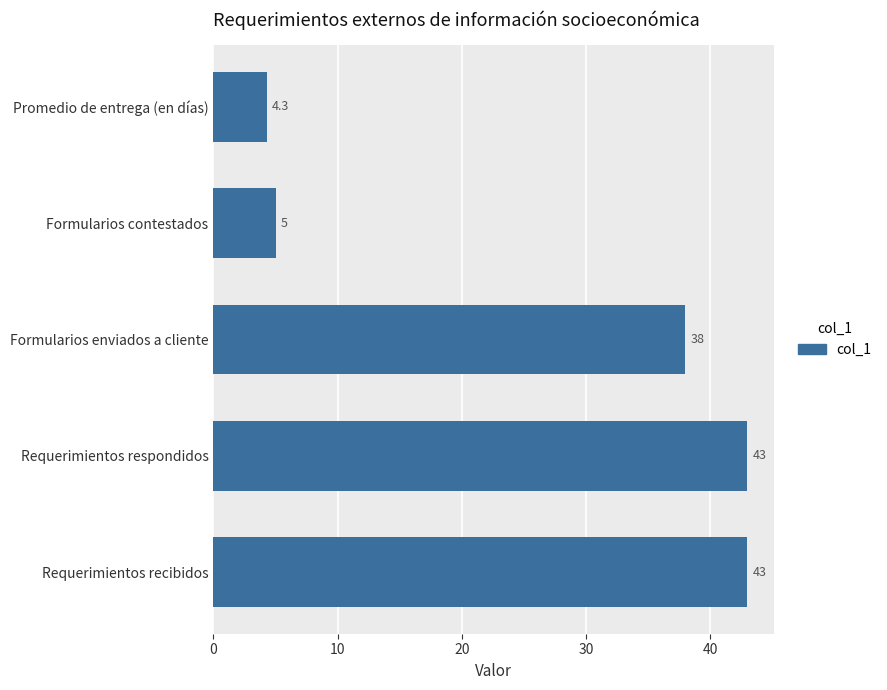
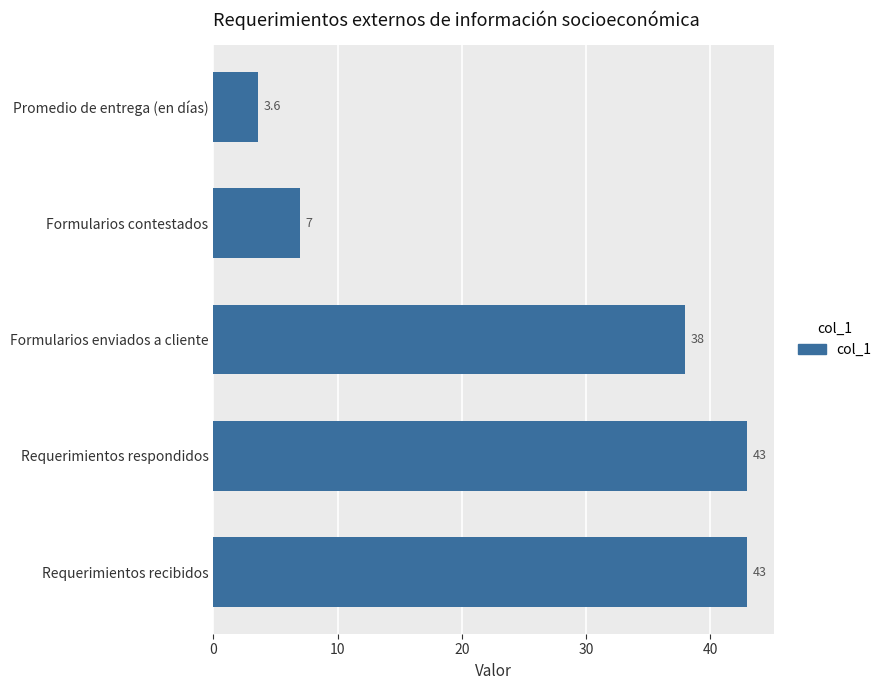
Promedio de entrega (en días): 4.3 -> 3.6
Formularios contestados: 5 -> 7
